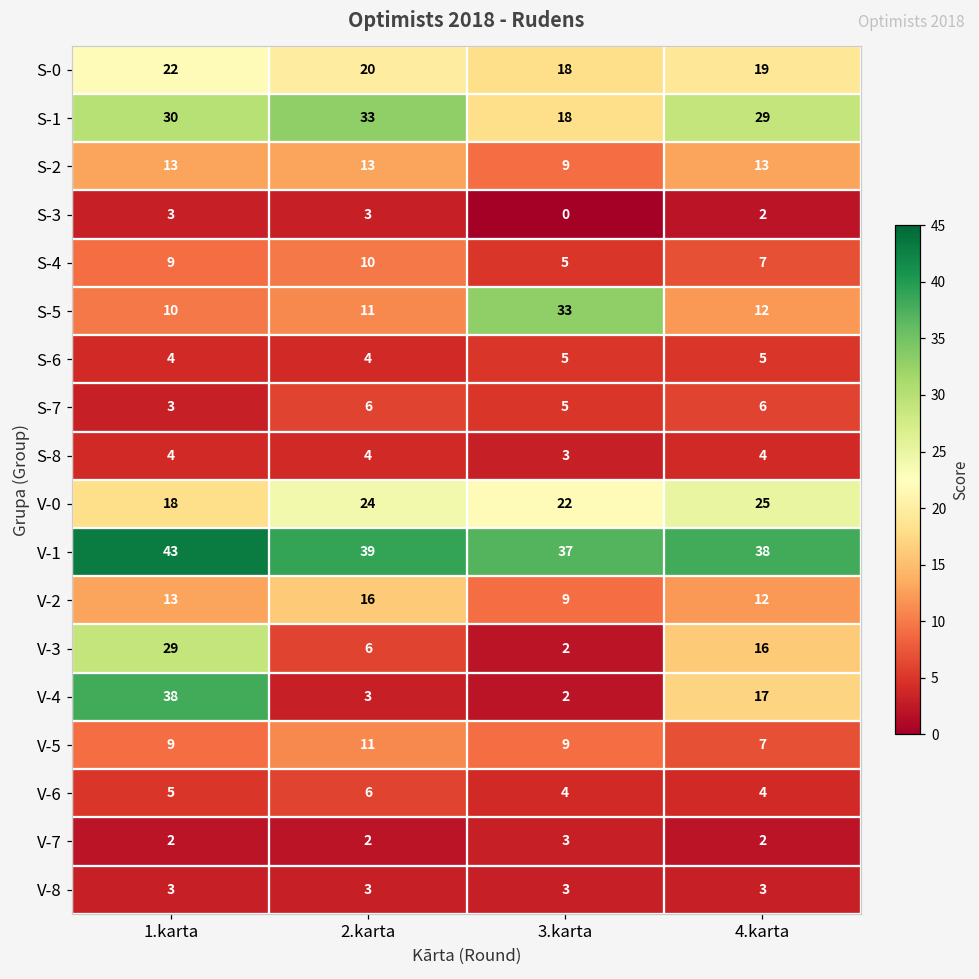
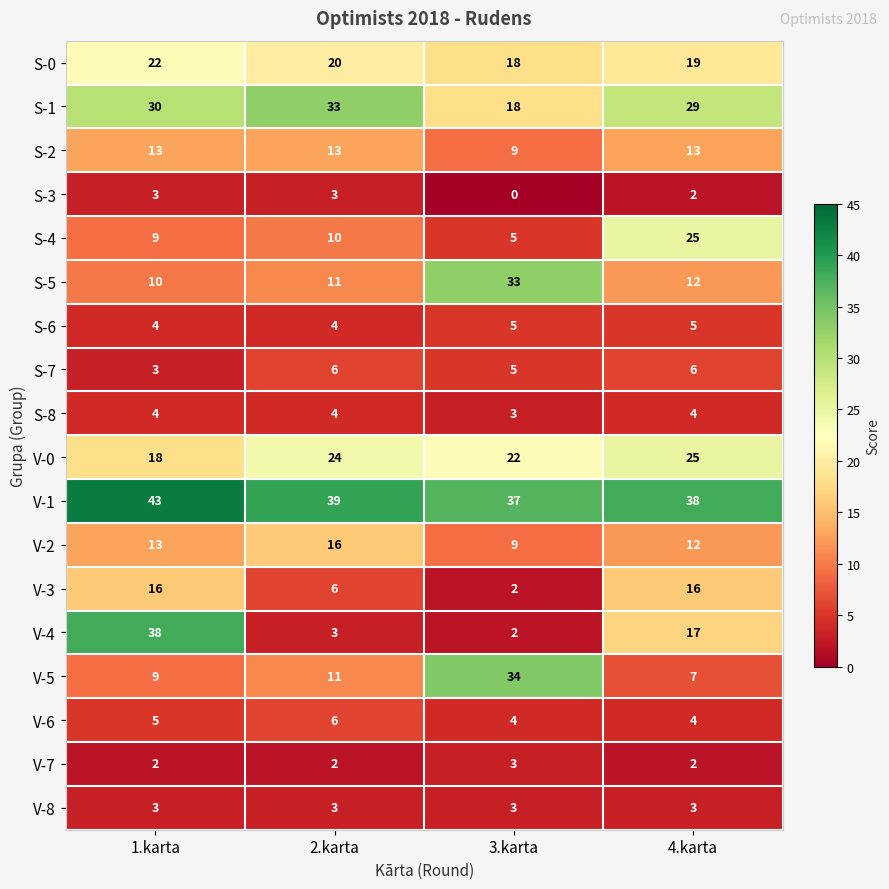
S-4, 4.karta: 7 -> 25
V-3, 1.karta: 29 -> 16
V-5, 3.karta: 9 -> 34
